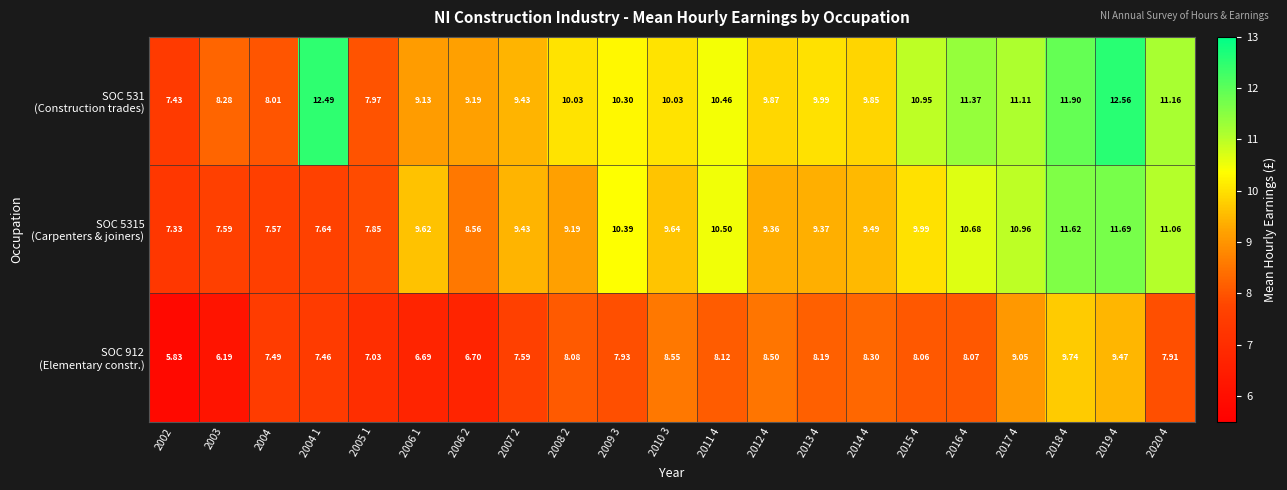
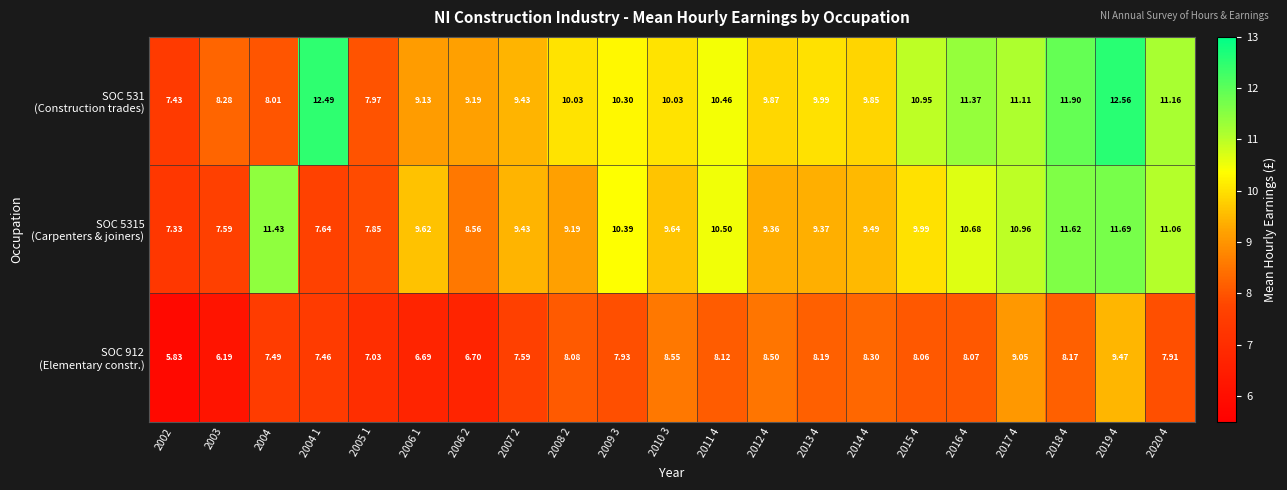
SOC 5315 (Carpenters & joiners), 2004: 7.57 -> 11.43
SOC 912 (Elementary constr.), 2018 4: 9.74 -> 8.17
